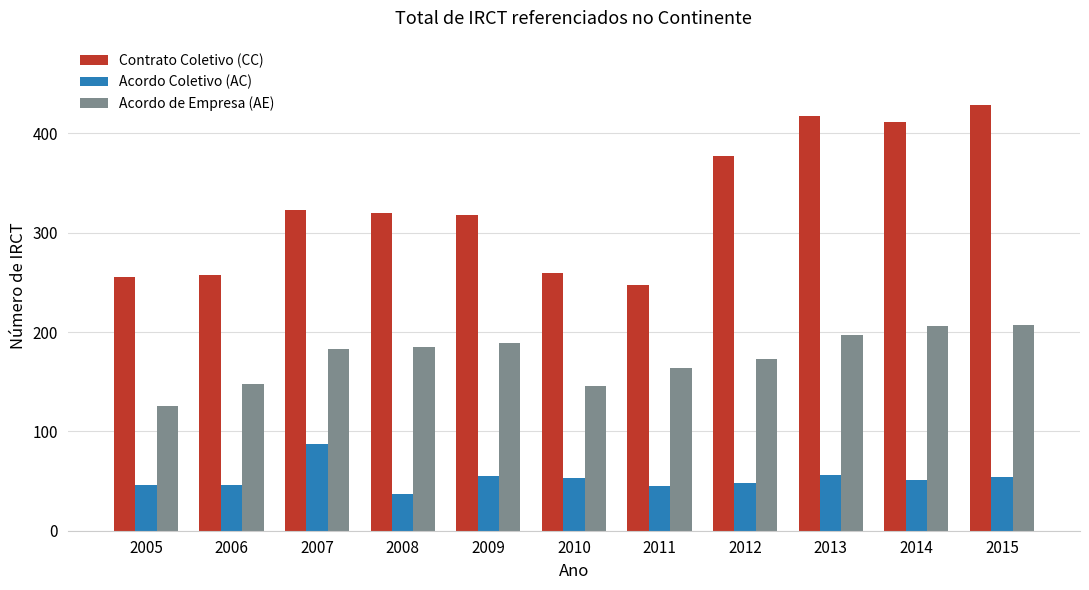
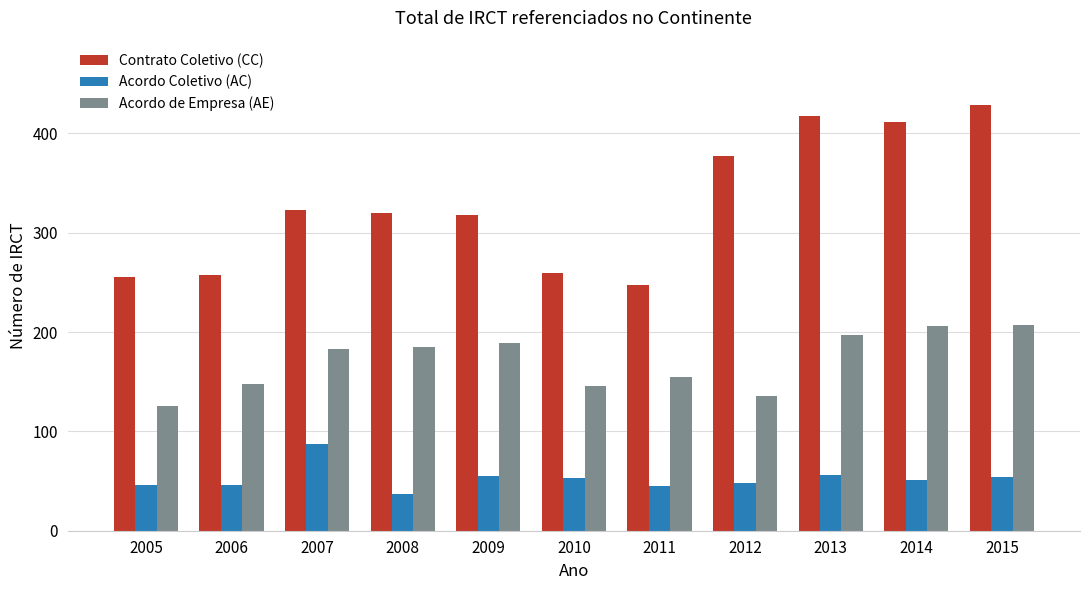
Acordo de Empresa (AE), 2011: 164 -> 155
Acordo de Empresa (AE), 2012: 170 -> 140
